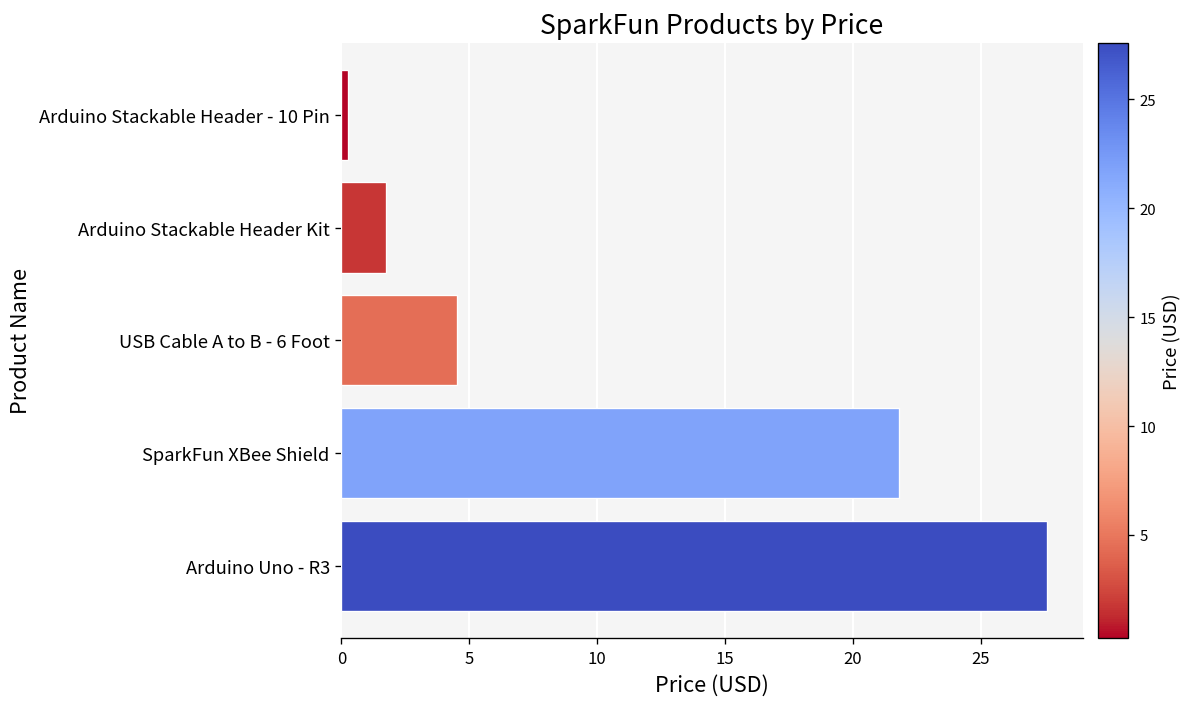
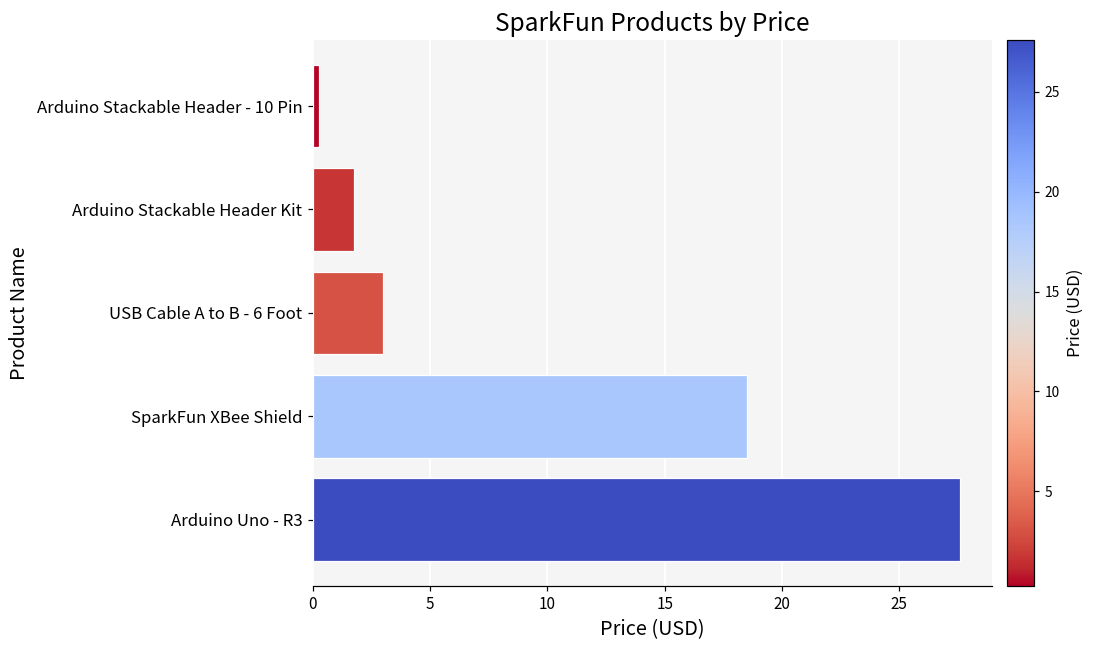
USB Cable A to B - 6 Foot: 4.5 -> 3.0
SparkFun XBee Shield: 21.8 -> 18.5
